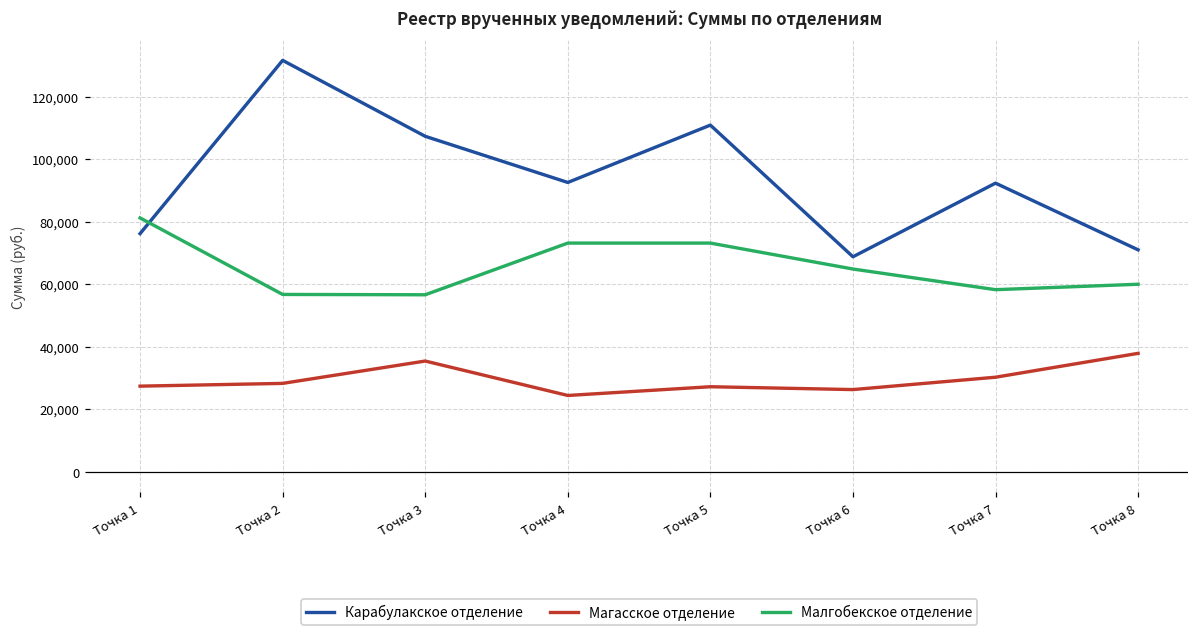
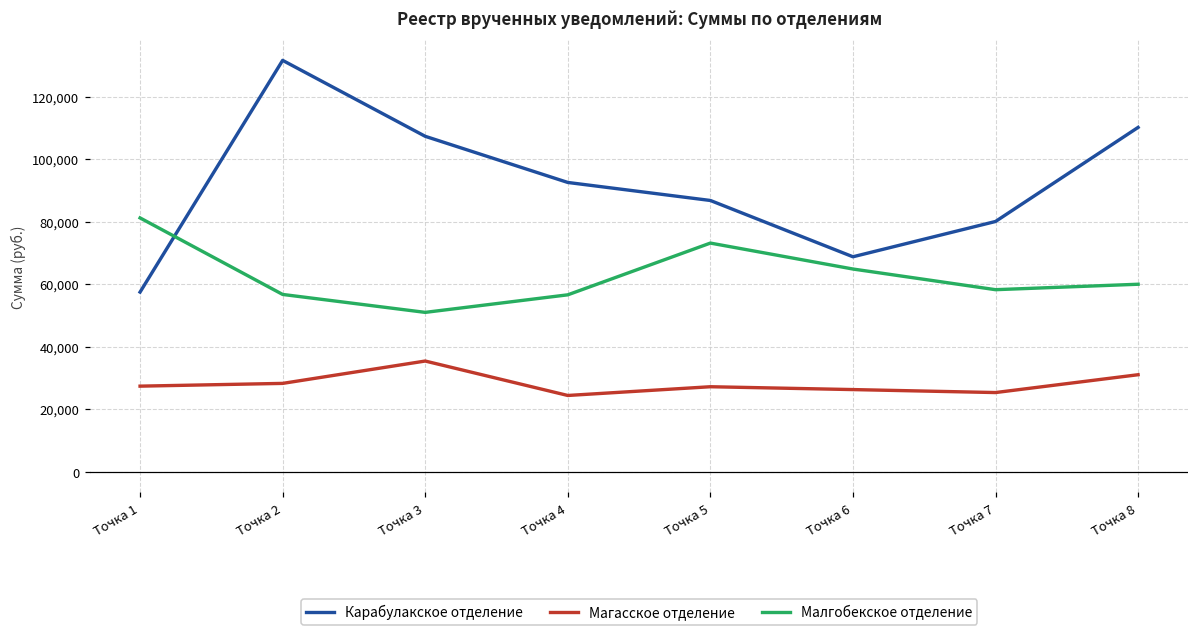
Карабулакское отделение, Точка 1: 76,000 -> 57,000
Малгобекское отделение, Точка 3: 57,000 -> 51,000
Малгобекское отделение, Точка 4: 73,000 -> 57,000
Карабулакское отделение, Точка 5: 111,000 -> 87,000
Карабулакское отделение, Точка 7: 92,000 -> 80,000
Магасское отделение, Точка 7: 30,000 -> 25,000
Карабулакское отделение, Точка 8: 71,000 -> 110,000
Магасское отделение, Точка 8: 38,000 -> 31,000
